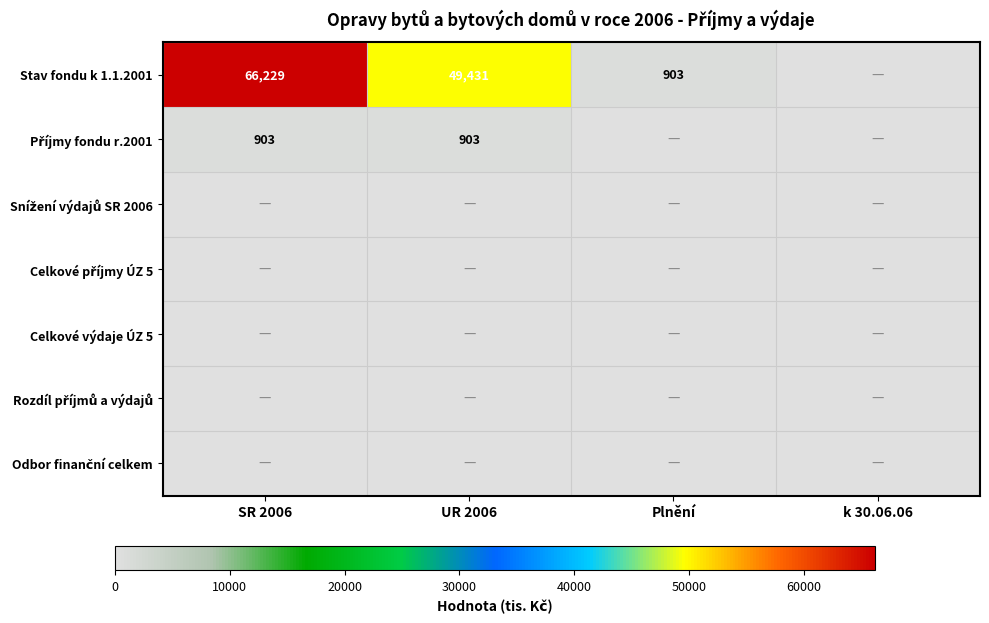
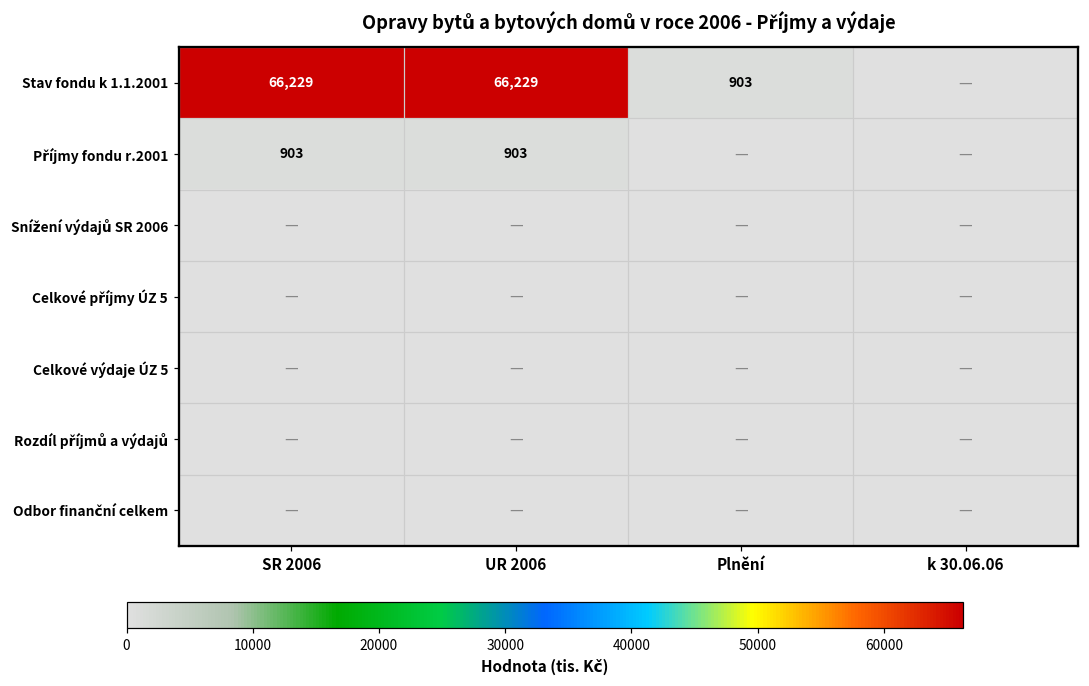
Stav fondu k 1.1.2001, UR 2006: 49,431 -> 66,229
